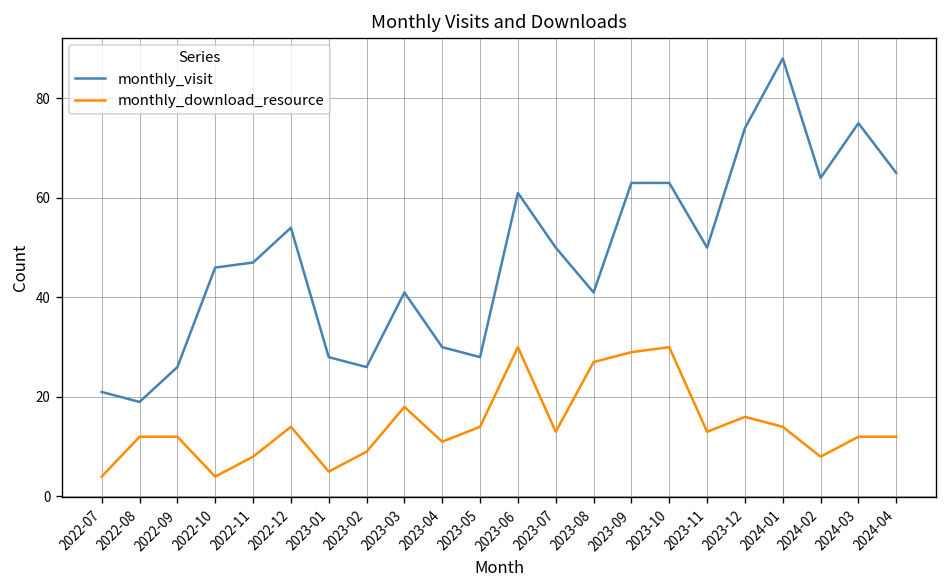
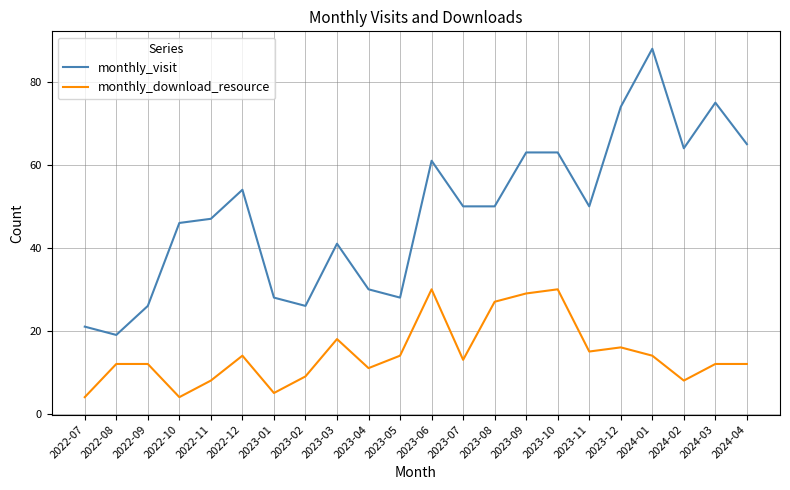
monthly_visit, 2023-08: 41 -> 50
monthly_download_resource, 2023-11: 13 -> 15
